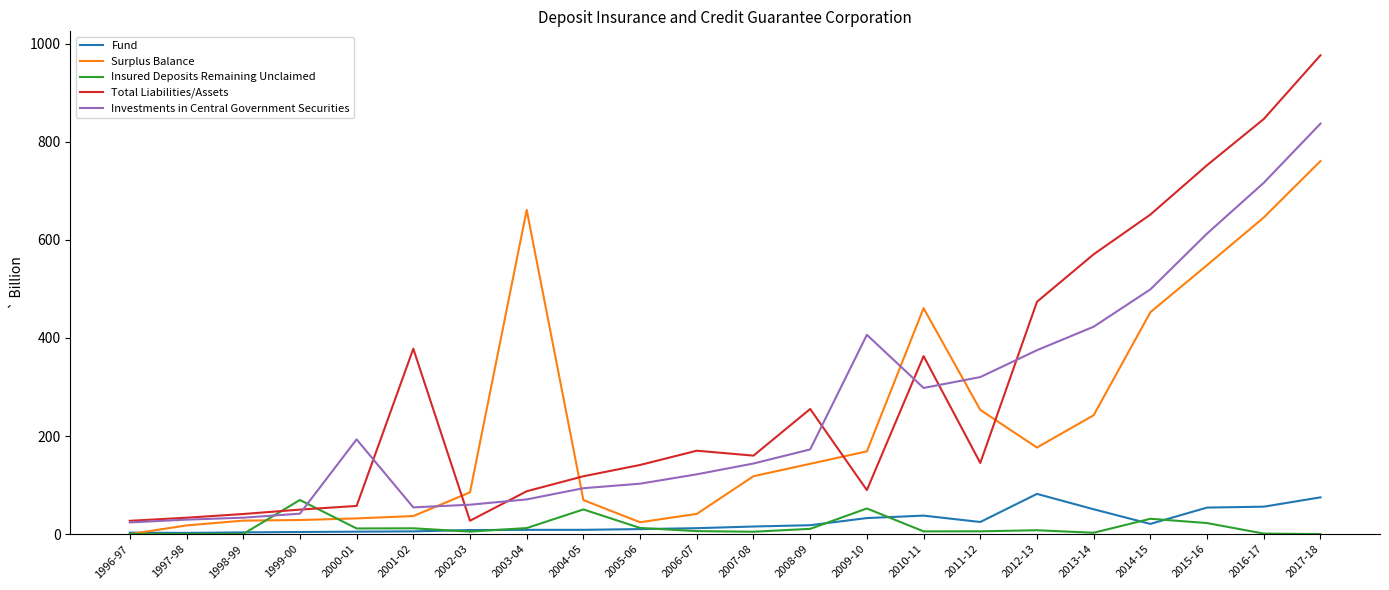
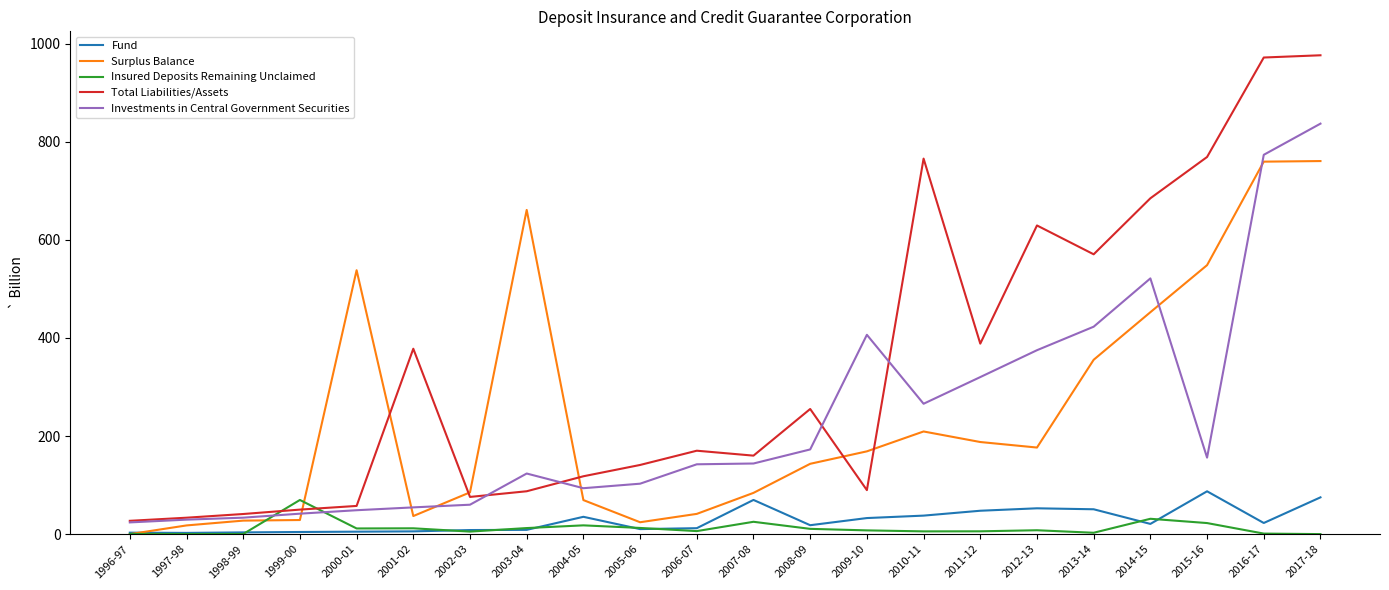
Surplus Balance, 2000-01: 30 -> 540
Investments in Central Government Securities, 2000-01: 190 -> 50
Total Liabilities/Assets, 2002-03: 30 -> 80
Investments in Central Government Securities, 2003-04: 70 -> 120
Fund, 2004-05: 10 -> 40
Insured Deposits Remaining Unclaimed, 2004-05: 50 -> 20
Investments in Central Government Securities, 2006-07: 120 -> 140
Fund, 2007-08: 20 -> 70
Surplus Balance, 2007-08: 120 -> 80
Insured Deposits Remaining Unclaimed, 2007-08: 0 -> 30
Insured Deposits Remaining Unclaimed, 2009-10: 50 -> 10
Surplus Balance, 2010-11: 460 -> 210
Total Liabilities/Assets, 2010-11: 360 -> 770
Investments in Central Government Securities, 2010-11: 300 -> 270
Fund, 2011-12: 20 -> 50
Surplus Balance, 2011-12: 250 -> 190
Total Liabilities/Assets, 2011-12: 150 -> 390
Fund, 2012-13: 80 -> 50
Total Liabilities/Assets, 2012-13: 470 -> 630
Surplus Balance, 2013-14: 240 -> 360
Total Liabilities/Assets, 2014-15: 650 -> 680
Investments in Central Government Securities, 2014-15: 500 -> 520
Fund, 2015-16: 50 -> 90
Total Liabilities/Assets, 2015-16: 750 -> 770
Investments in Central Government Securities, 2015-16: 610 -> 160
Fund, 2016-17: 60 -> 20
Surplus Balance, 2016-17: 650 -> 760
Total Liabilities/Assets, 2016-17: 850 -> 970
Investments in Central Government Securities, 2016-17: 720 -> 770
